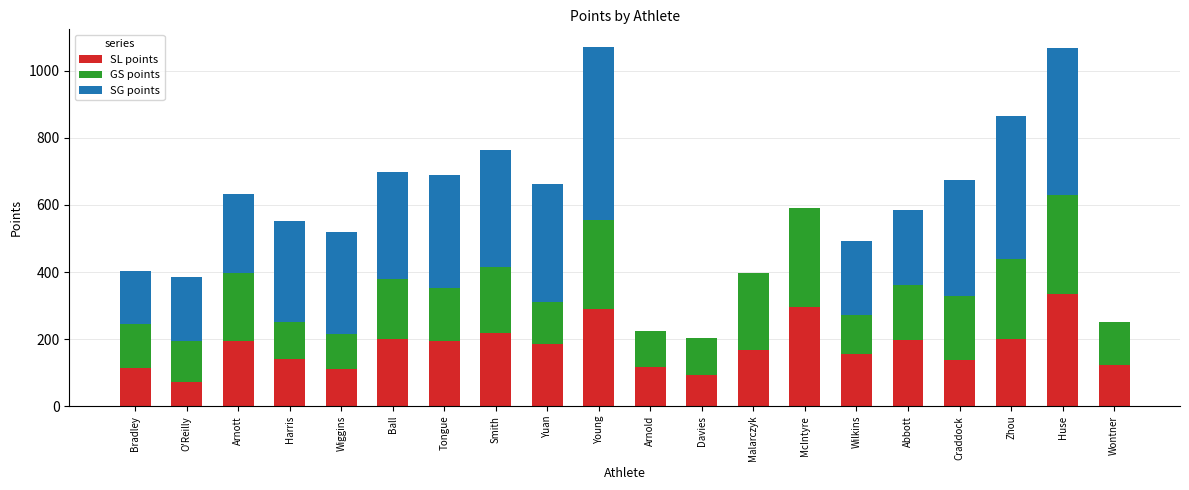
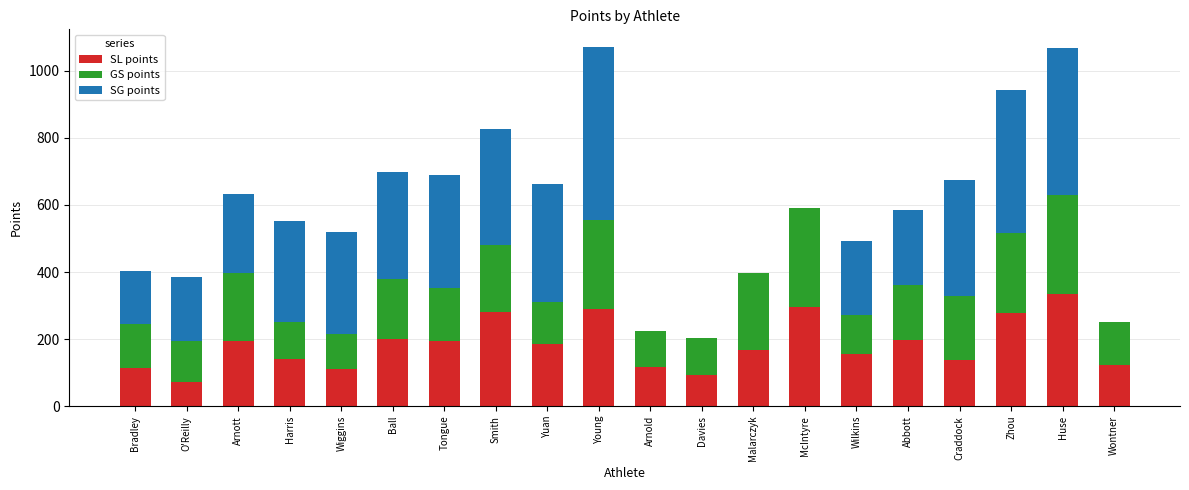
SL points, Smith: 220 -> 280
SL points, Zhou: 200 -> 280
